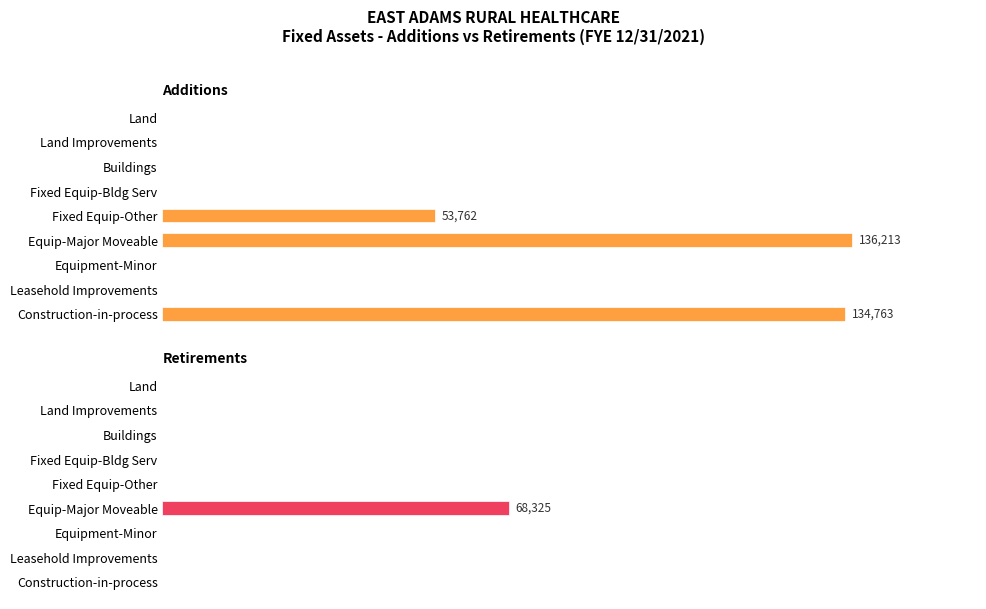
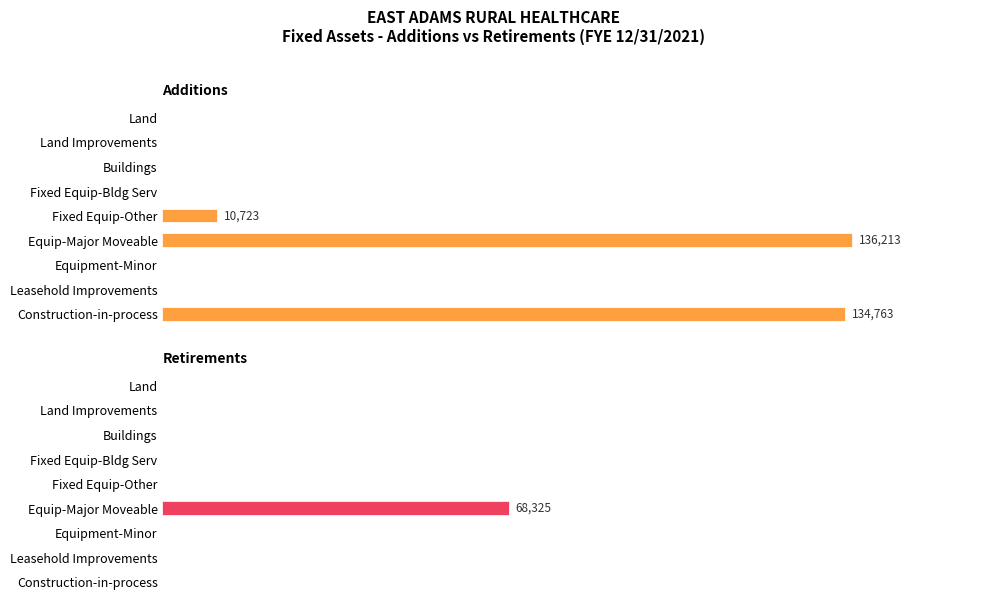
Additions, Fixed Equip-Other: 53,762 -> 10,723
